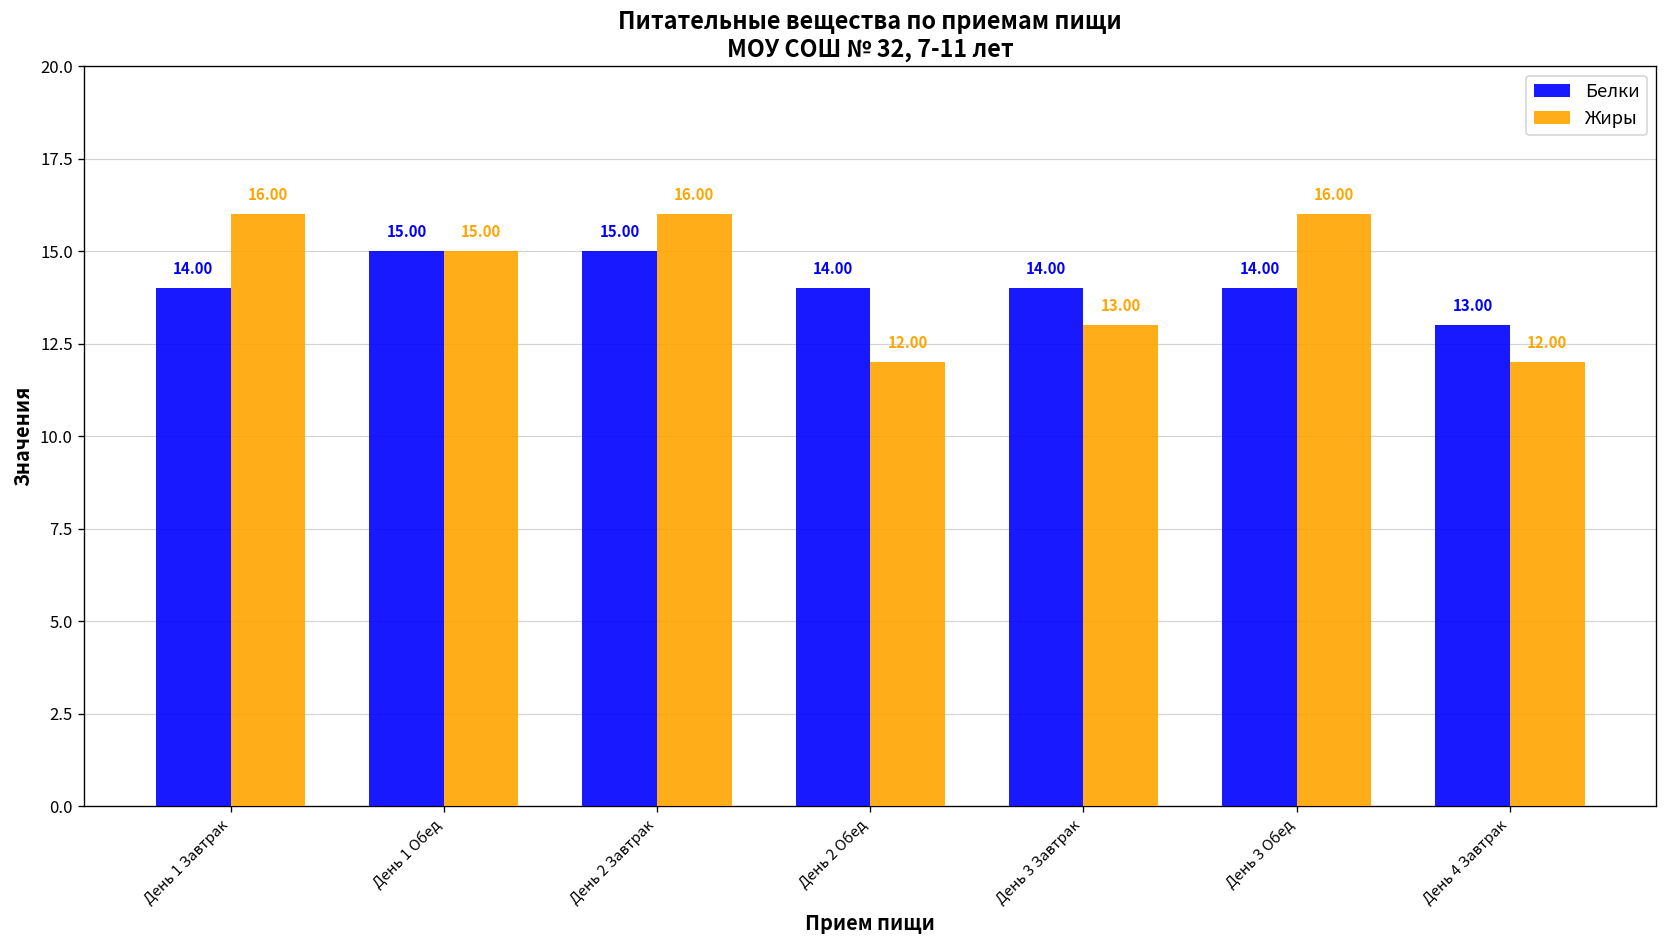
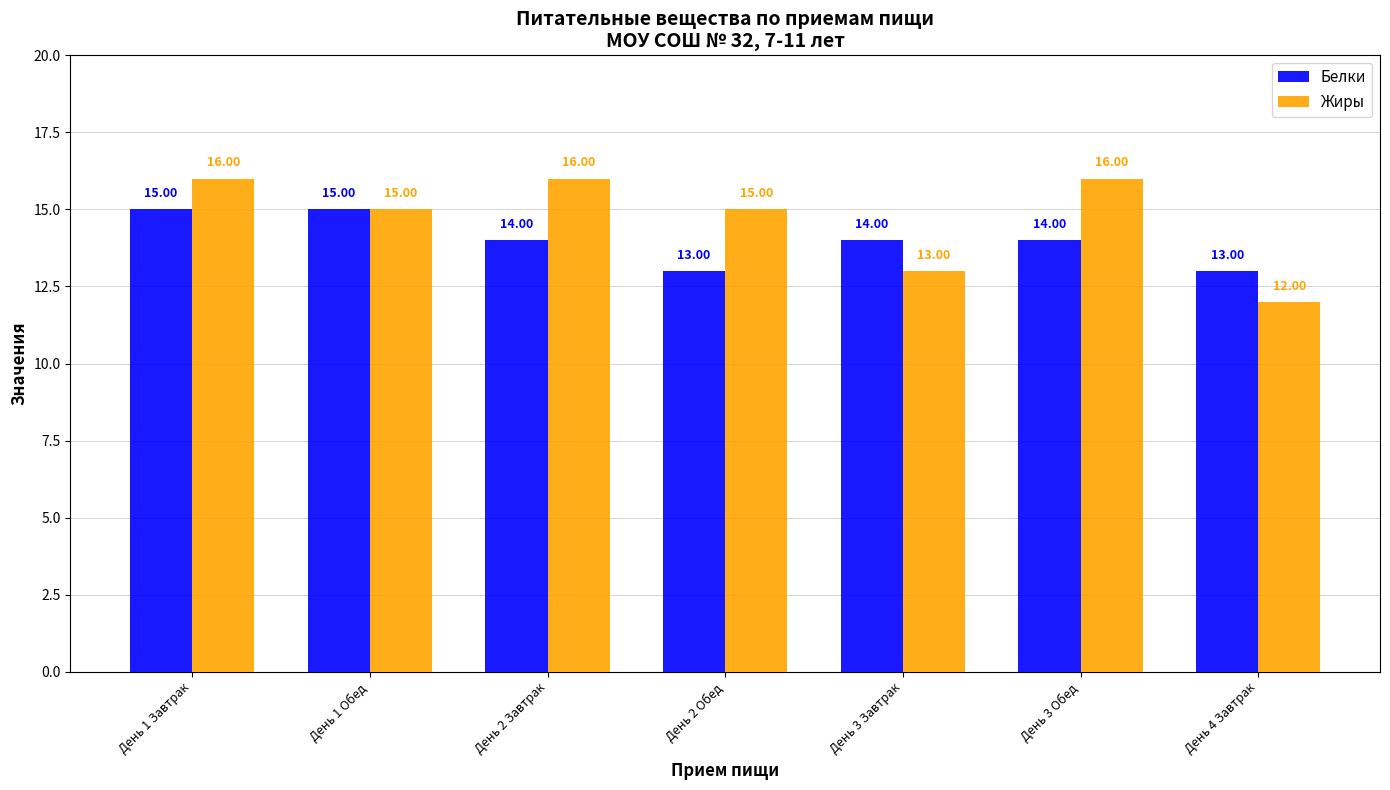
Белки, День 1 Завтрак: 14.00 -> 15.00
Белки, День 2 Завтрак: 15.00 -> 14.00
Белки, День 2 Обед: 14.00 -> 13.00
Жиры, День 2 Обед: 12.00 -> 15.00
